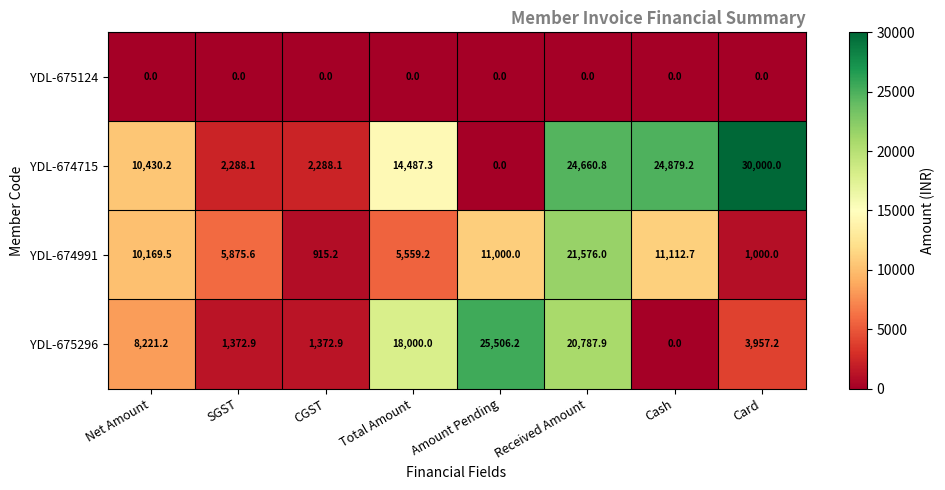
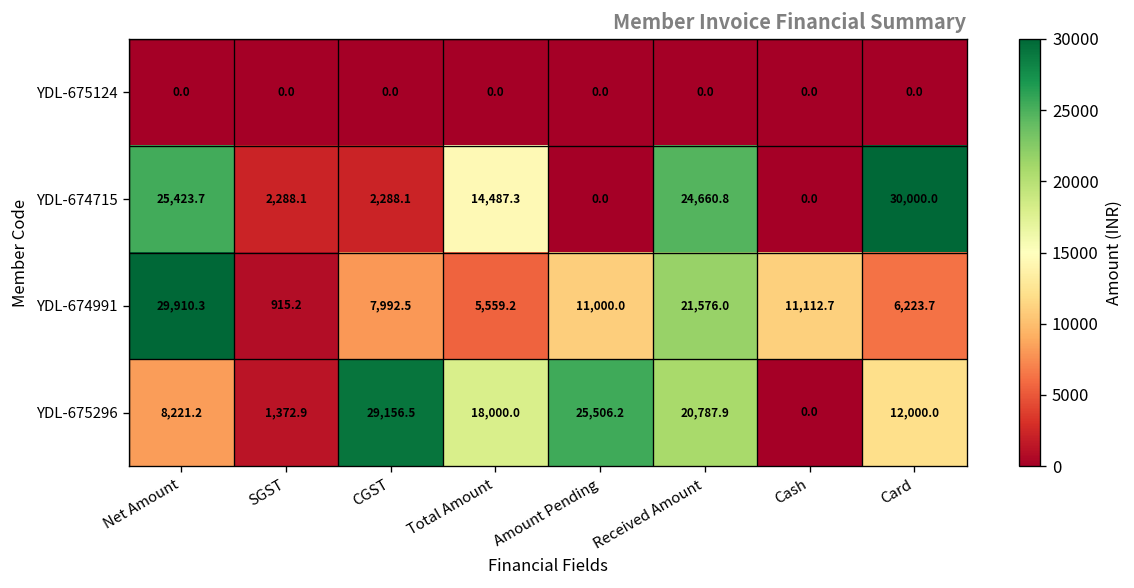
YDL-674715, Net Amount: 10,430.2 -> 25,423.7
YDL-674715, Cash: 24,879.2 -> 0.0
YDL-674991, Net Amount: 10,169.5 -> 29,910.3
YDL-674991, SGST: 5,875.6 -> 915.2
YDL-674991, CGST: 915.2 -> 7,992.5
YDL-674991, Card: 1,000.0 -> 6,223.7
YDL-675296, CGST: 1,372.9 -> 29,156.5
YDL-675296, Card: 3,957.2 -> 12,000.0
